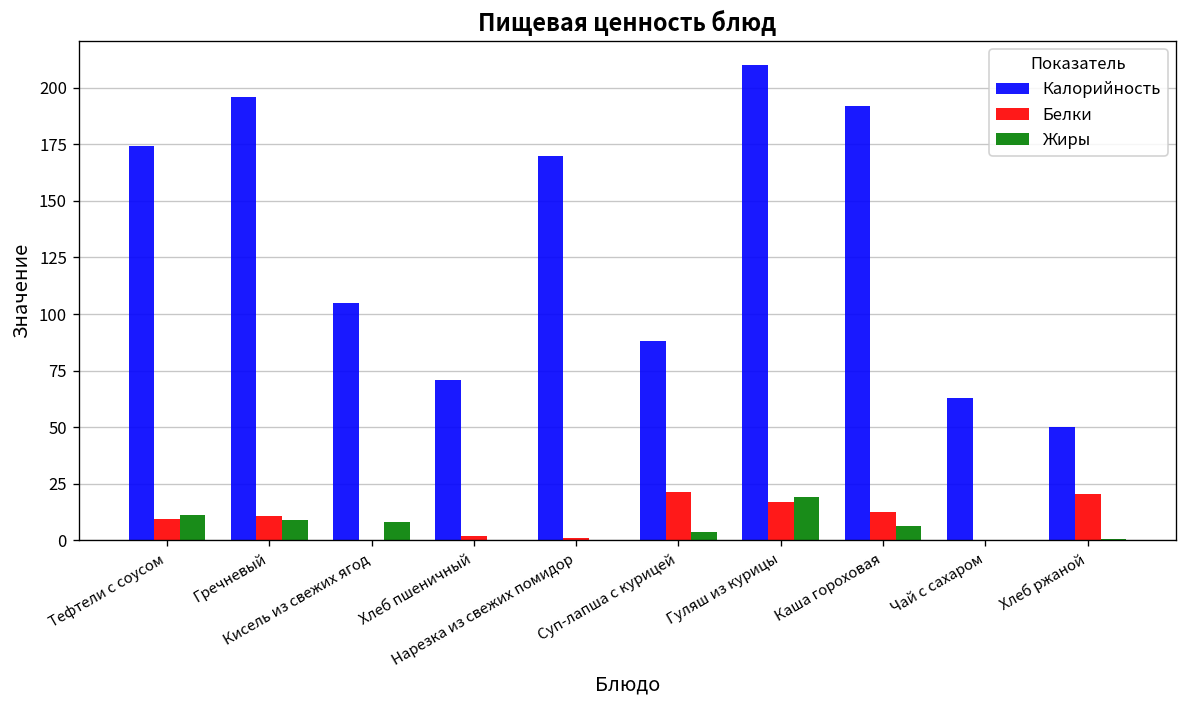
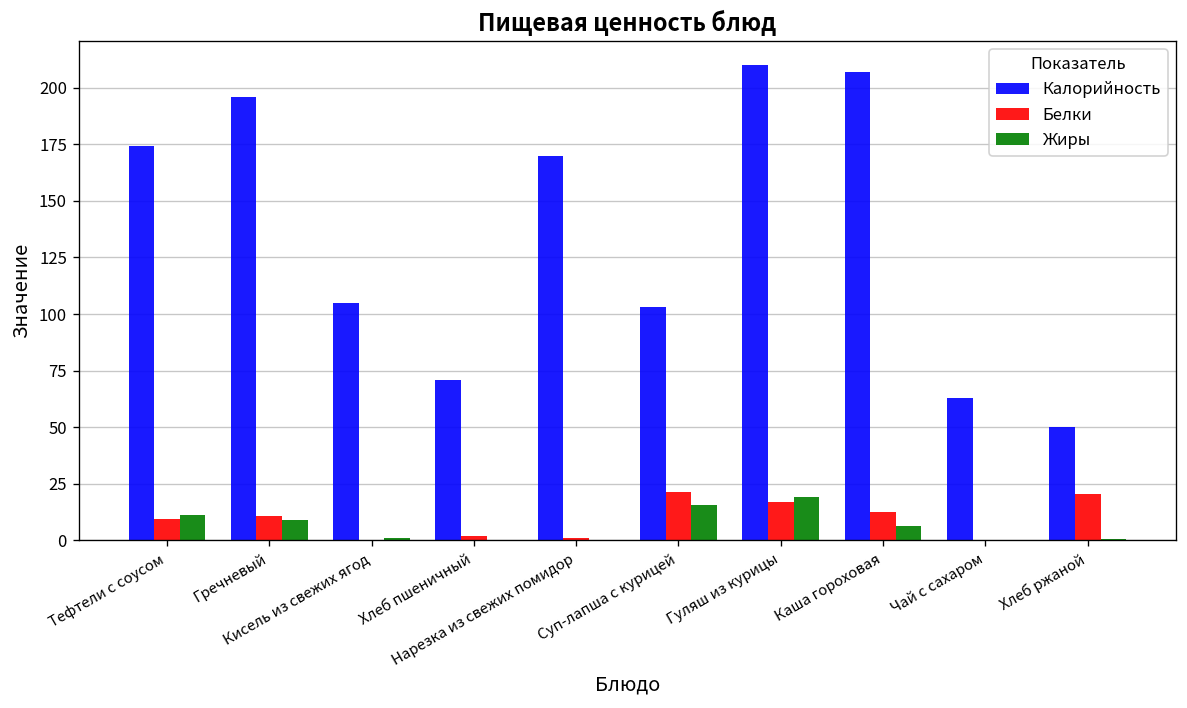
Жиры, Кисель из свежих ягод: 8 -> 1
Калорийность, Суп-лапша с курицей: 88 -> 103
Жиры, Суп-лапша с курицей: 4 -> 16
Калорийность, Каша гороховая: 192 -> 207
